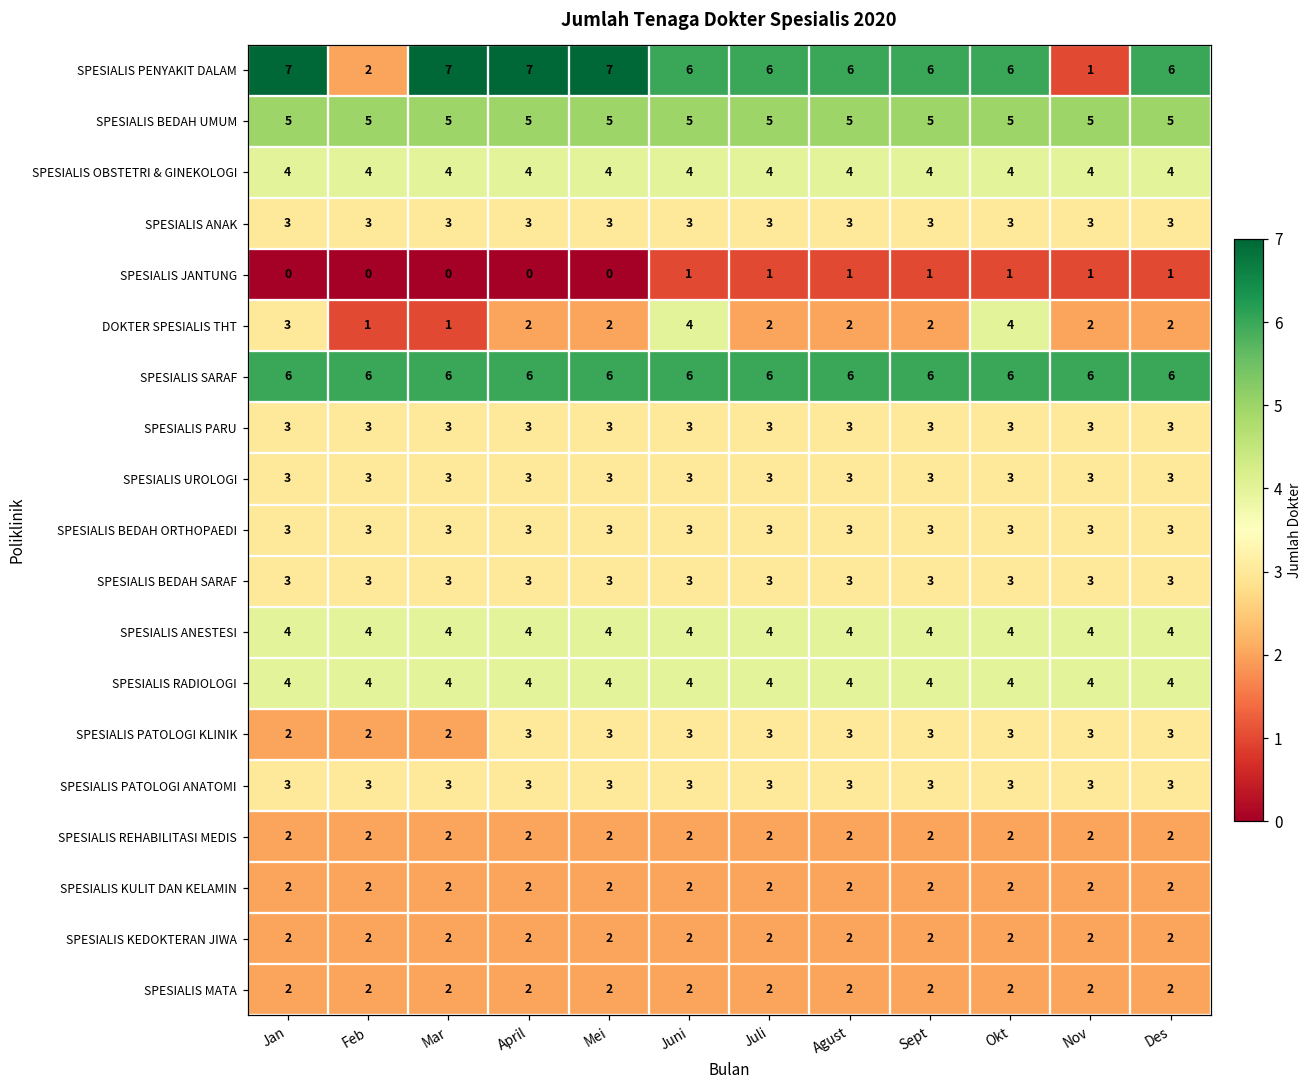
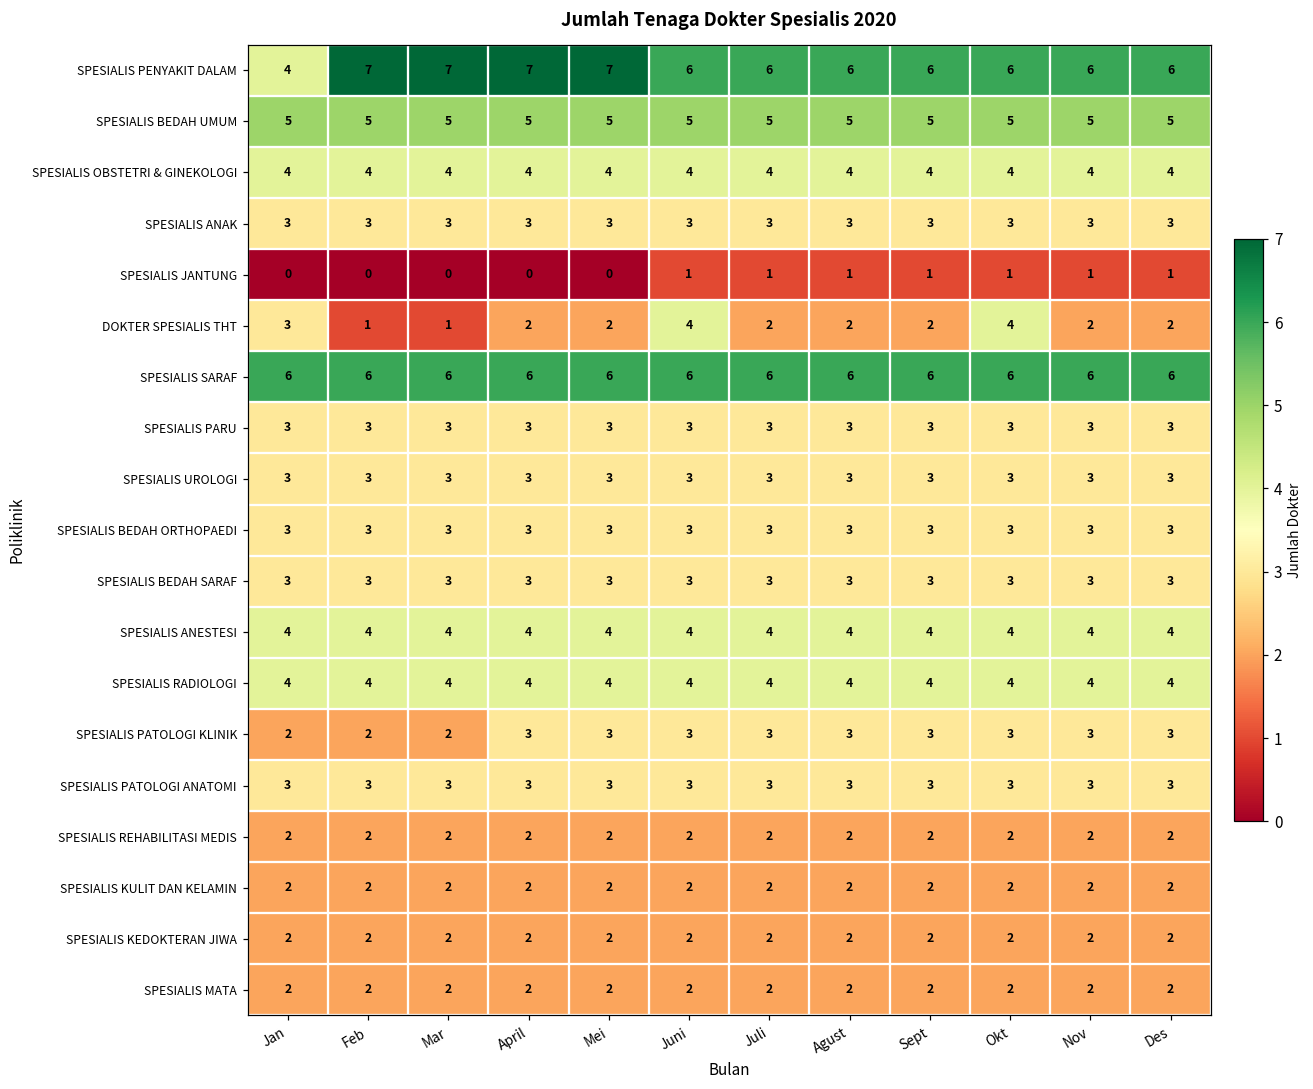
SPESIALIS PENYAKIT DALAM, Jan: 7 -> 4
SPESIALIS PENYAKIT DALAM, Feb: 2 -> 7
SPESIALIS PENYAKIT DALAM, Nov: 1 -> 6
